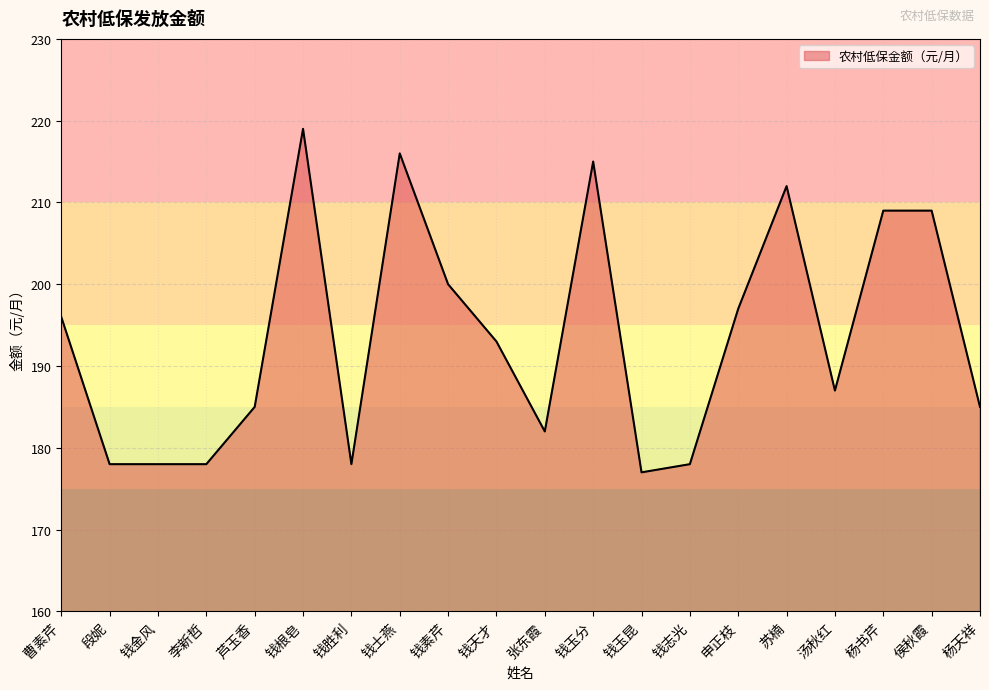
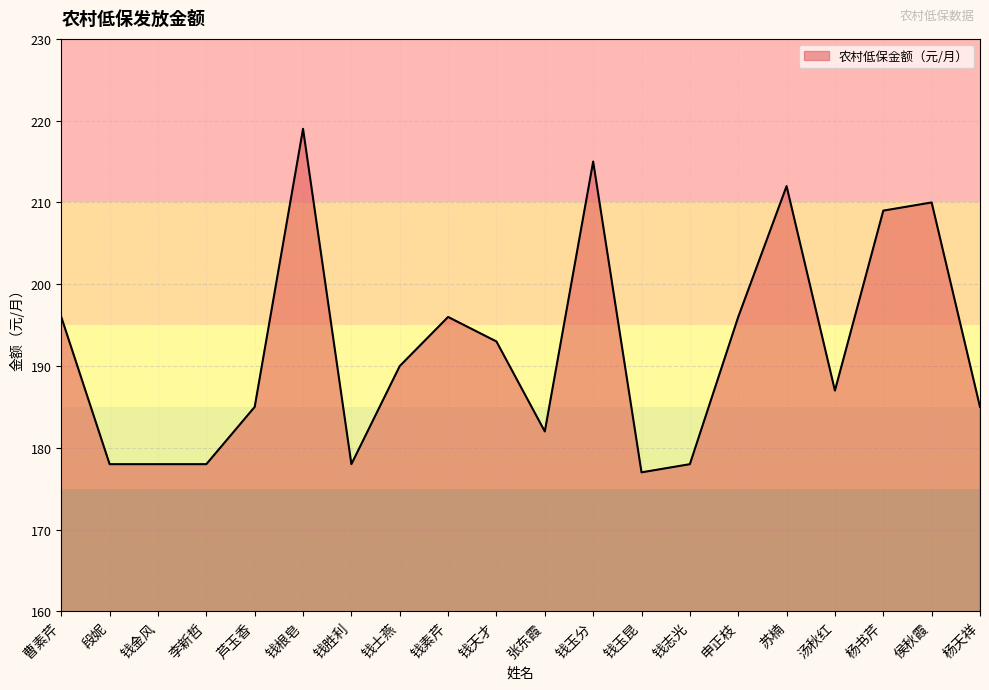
钱士燕: 216 -> 190
钱素芹: 200 -> 196
申正枝: 197 -> 196
侯秋霞: 209 -> 210
